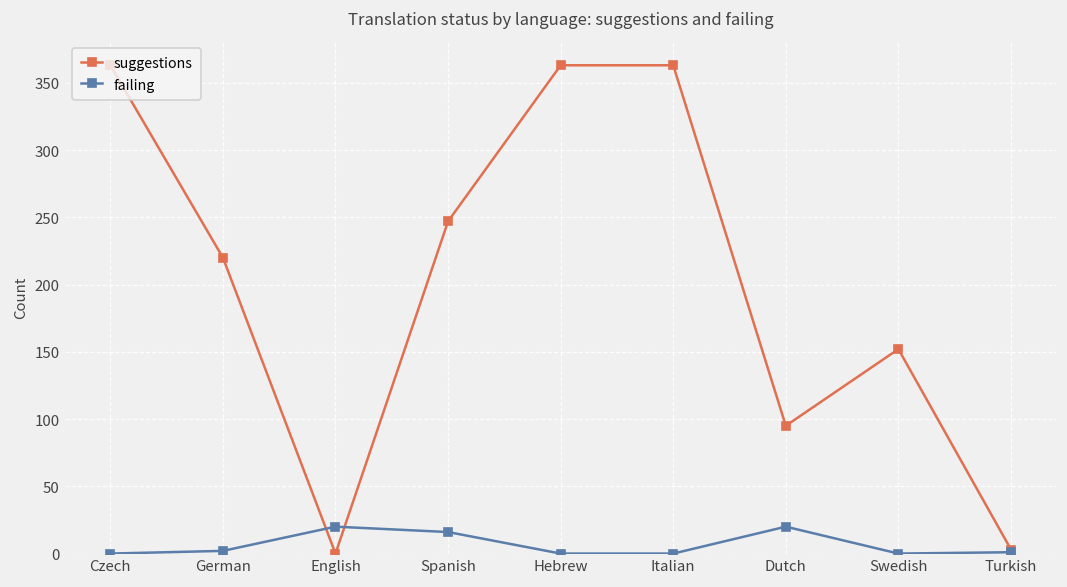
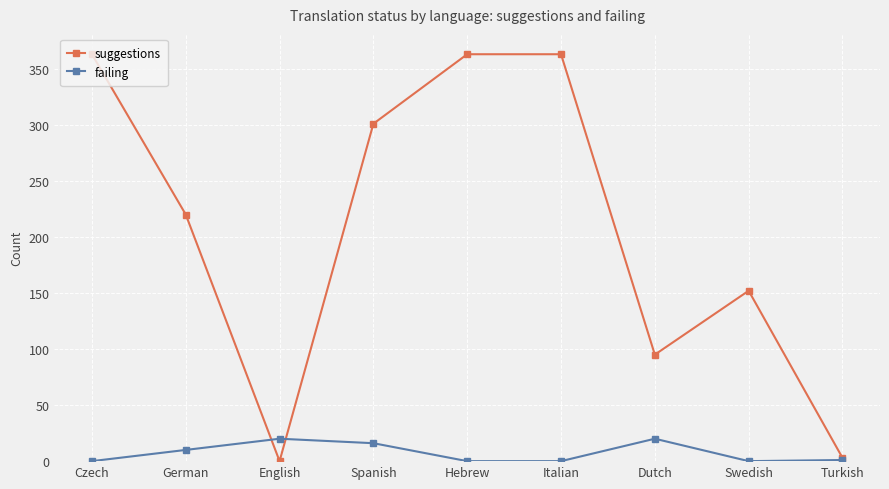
failing, German: 2 -> 10
suggestions, Spanish: 247 -> 301
